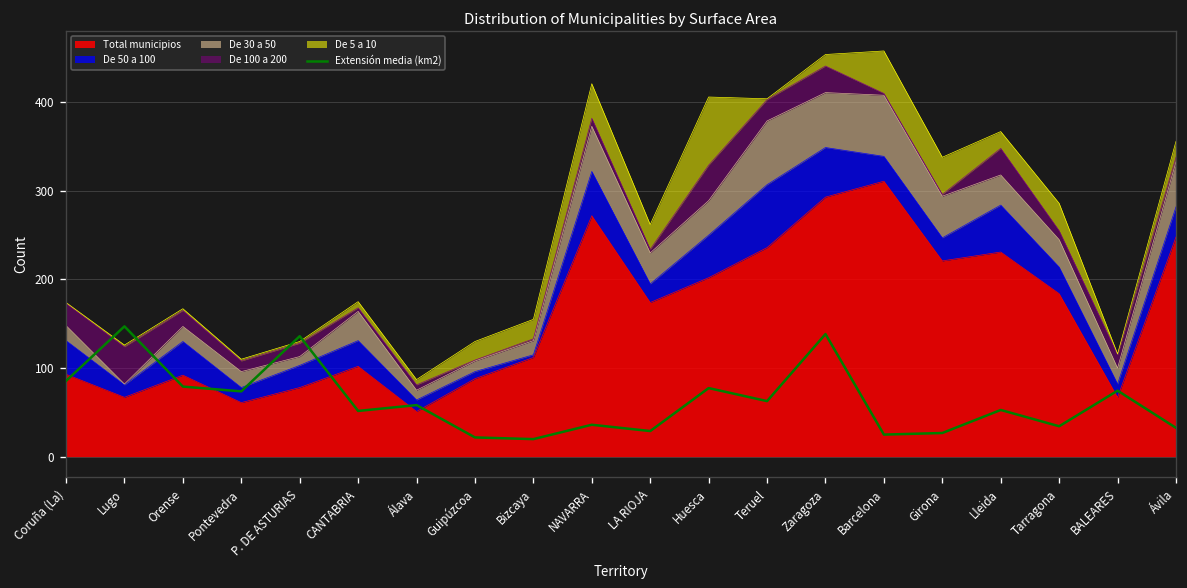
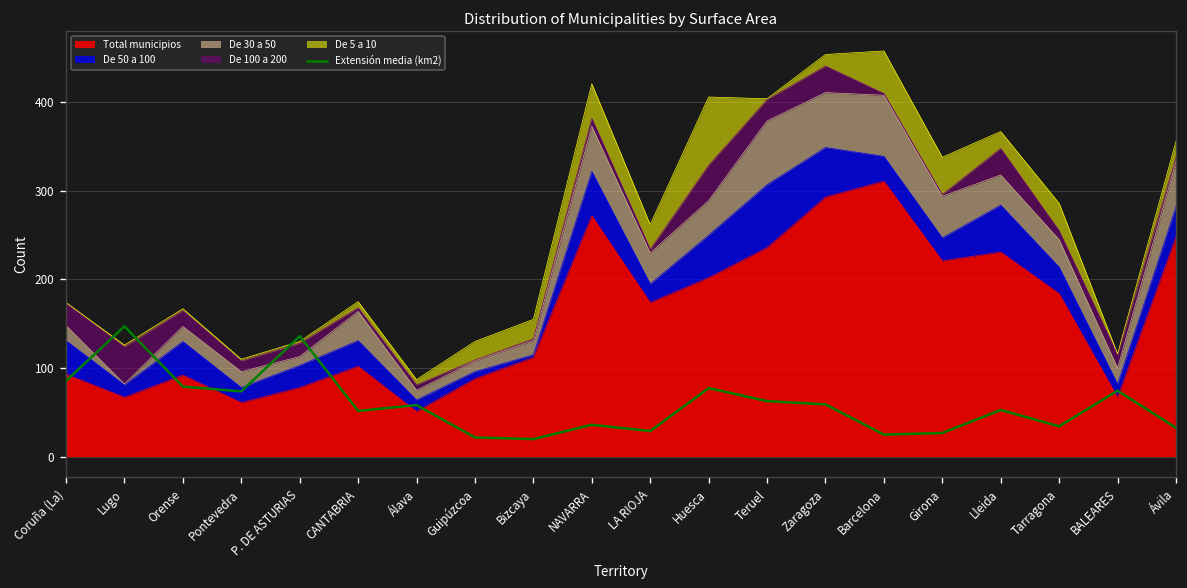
Extensión media (km2), Zaragoza: 140 -> 60
